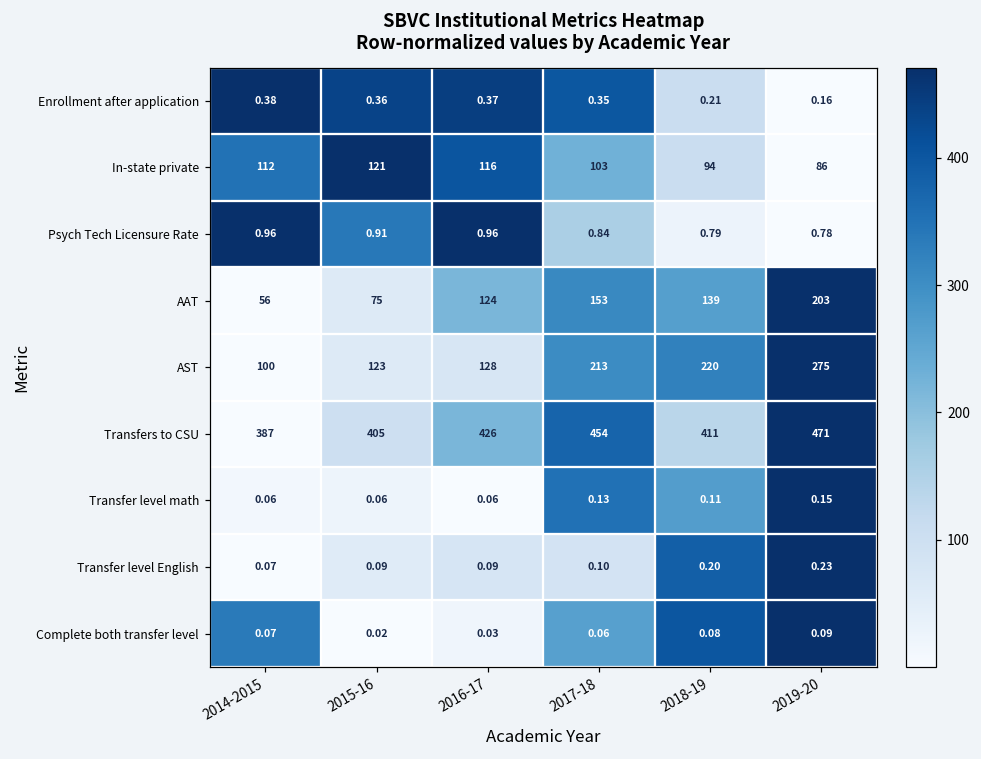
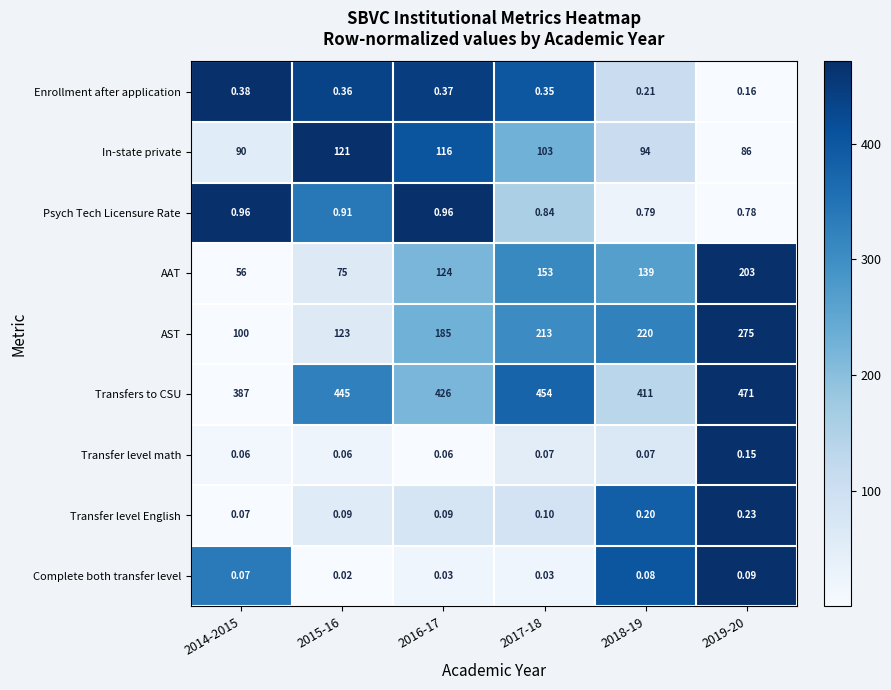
In-state private, 2014-2015: 112 -> 90
AST, 2016-17: 128 -> 185
Transfers to CSU, 2015-16: 405 -> 445
Transfer level math, 2017-18: 0.13 -> 0.07
Transfer level math, 2018-19: 0.11 -> 0.07
Complete both transfer level, 2017-18: 0.06 -> 0.03
